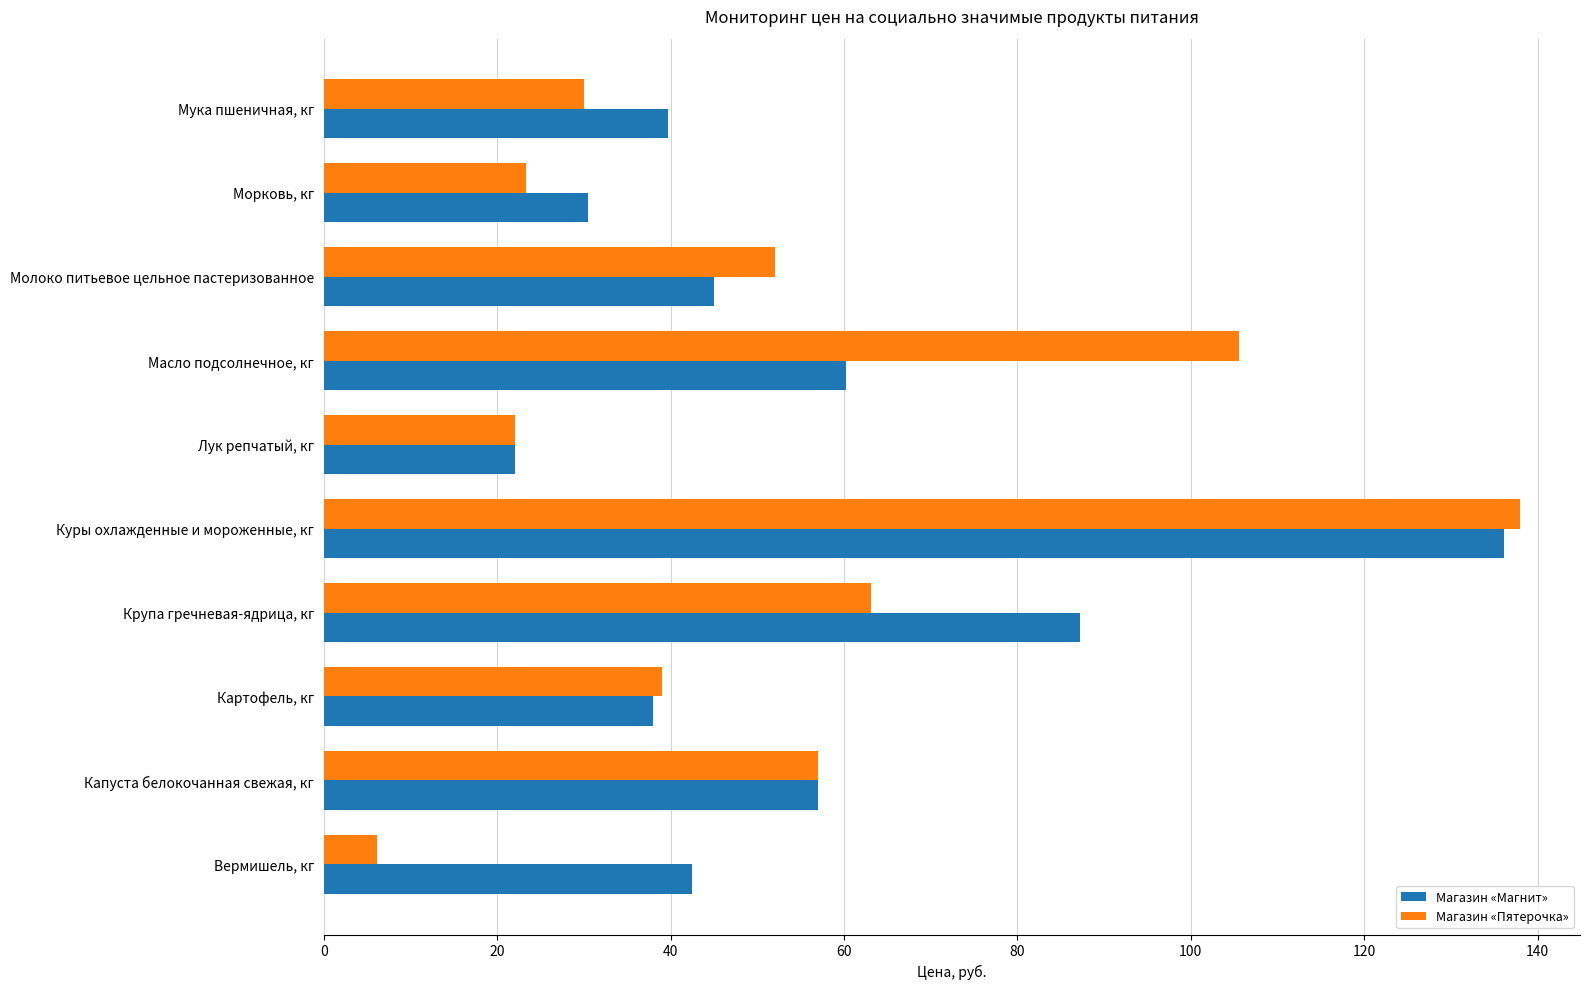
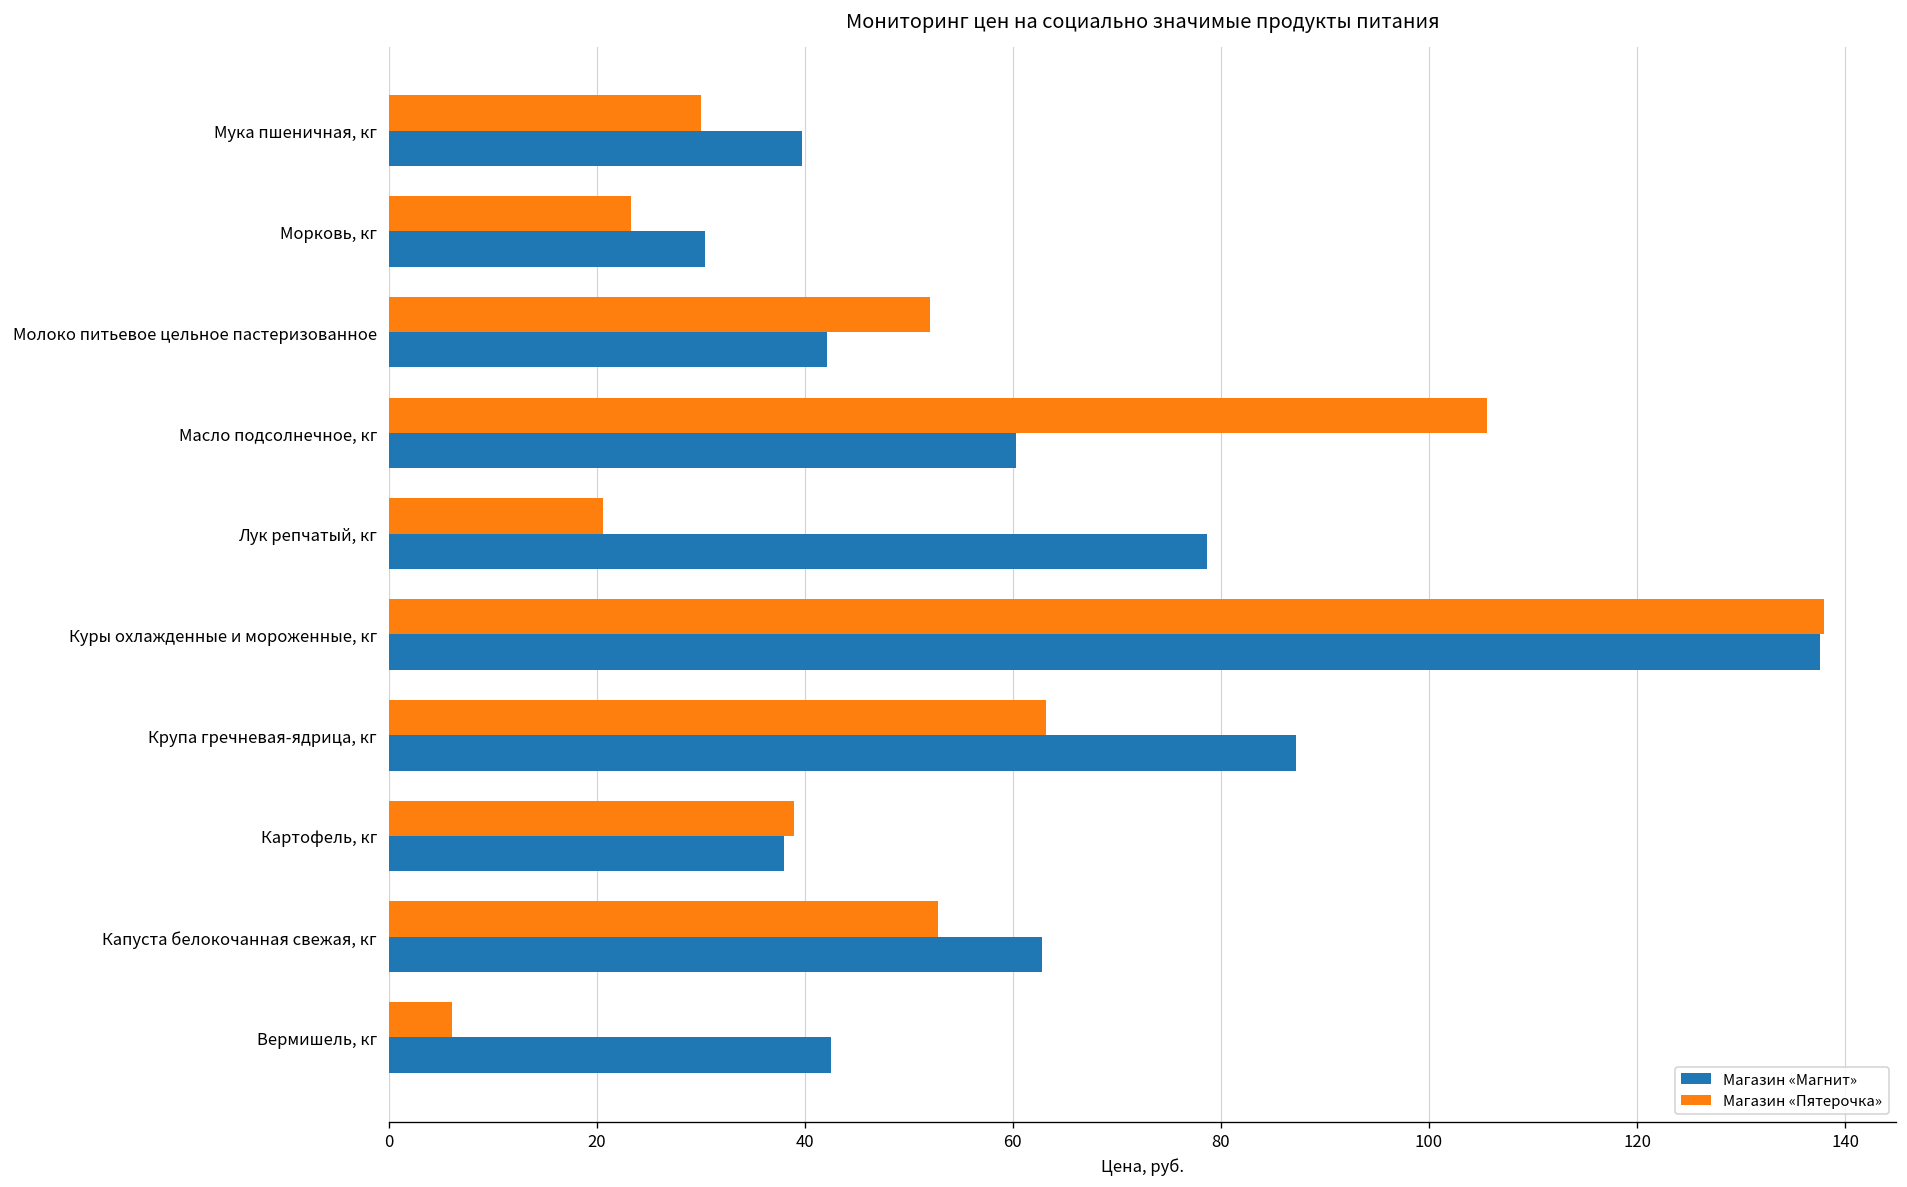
Магазин «Магнит», Молоко питьевое цельное пастеризованное: 45 -> 42
Магазин «Пятерочка», Лук репчатый, кг: 22 -> 21
Магазин «Магнит», Лук репчатый, кг: 22 -> 79
Магазин «Магнит», Куры охлажденные и мороженные, кг: 136 -> 138
Магазин «Пятерочка», Капуста белокочанная свежая, кг: 57 -> 53
Магазин «Магнит», Капуста белокочанная свежая, кг: 57 -> 63
